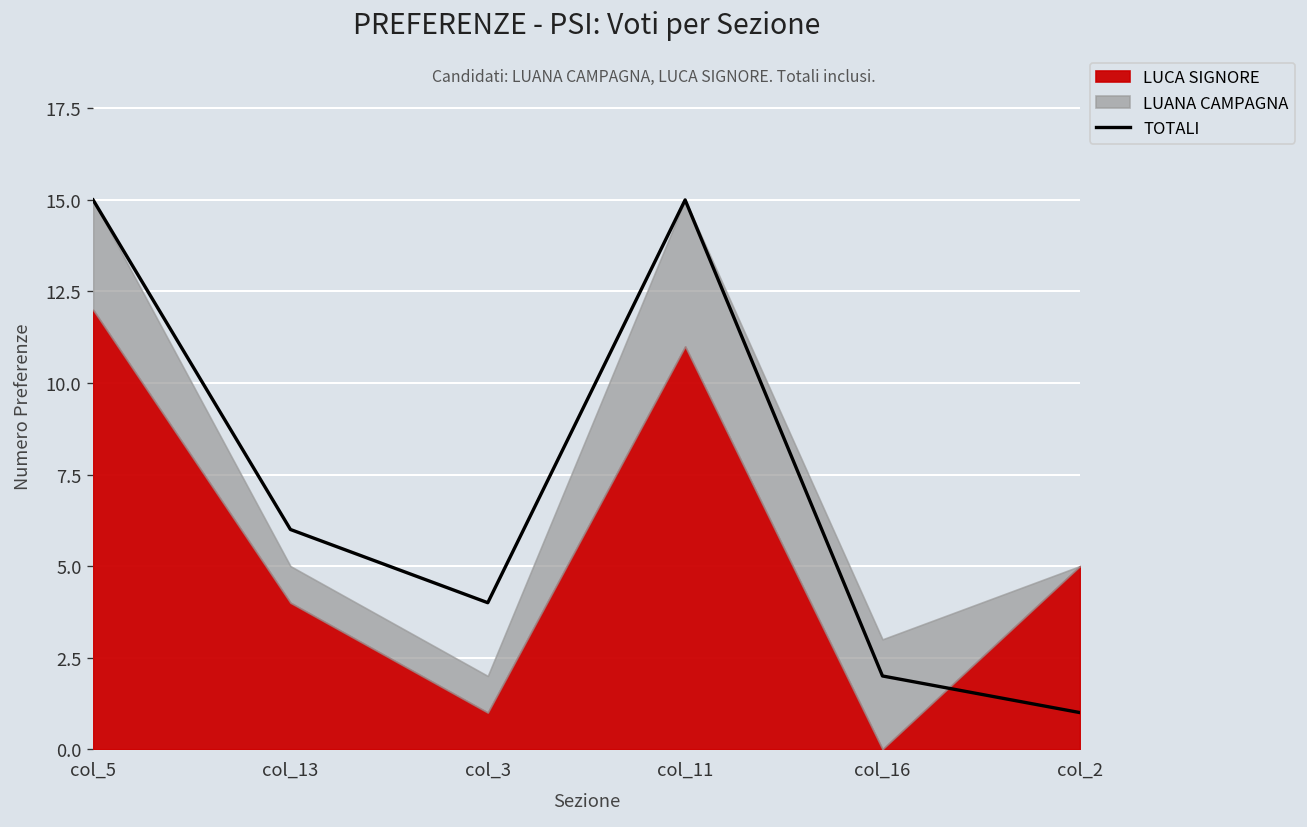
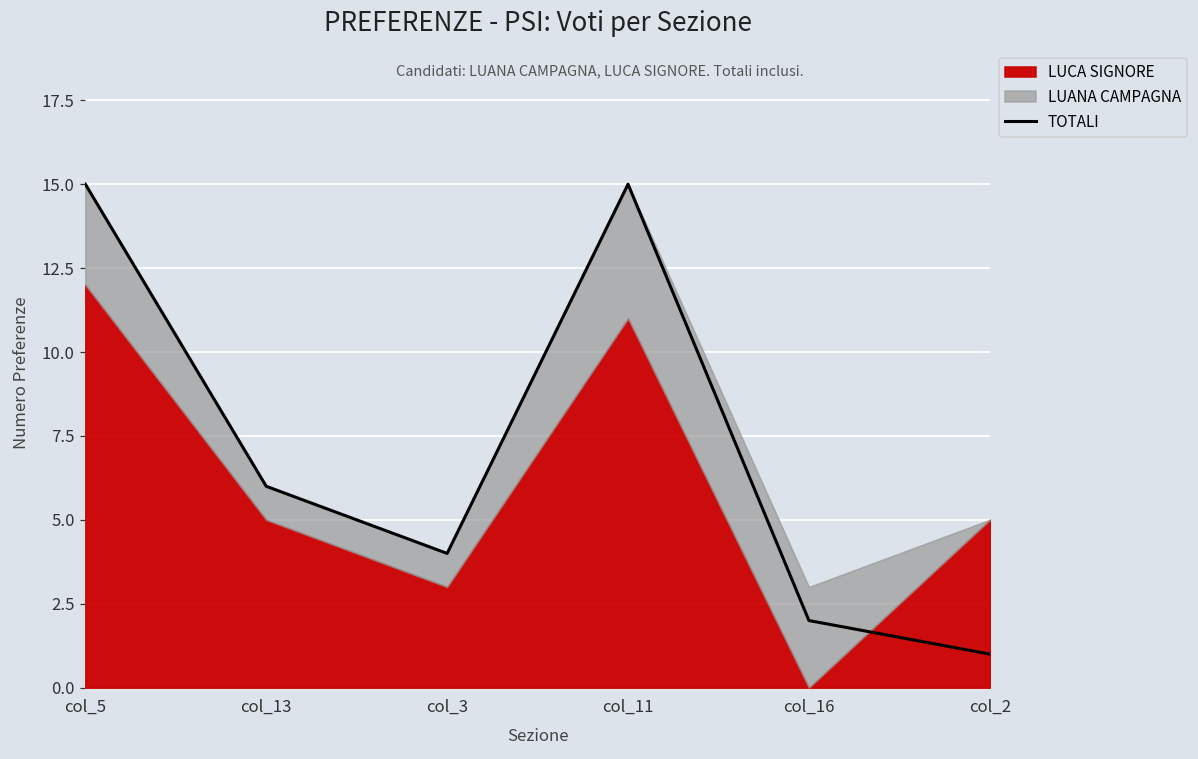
LUCA SIGNORE, col_13: 4 -> 5
LUCA SIGNORE, col_3: 1 -> 3
